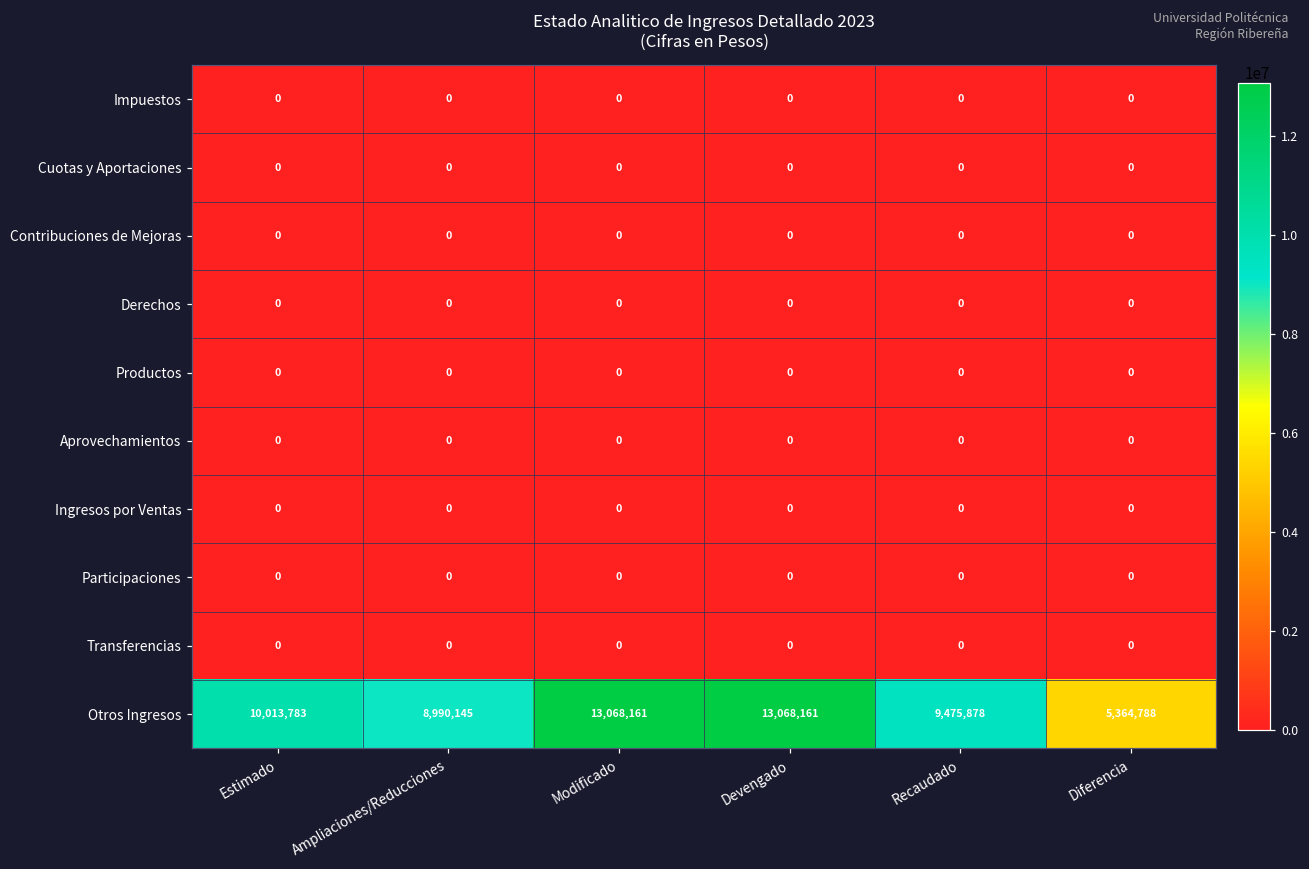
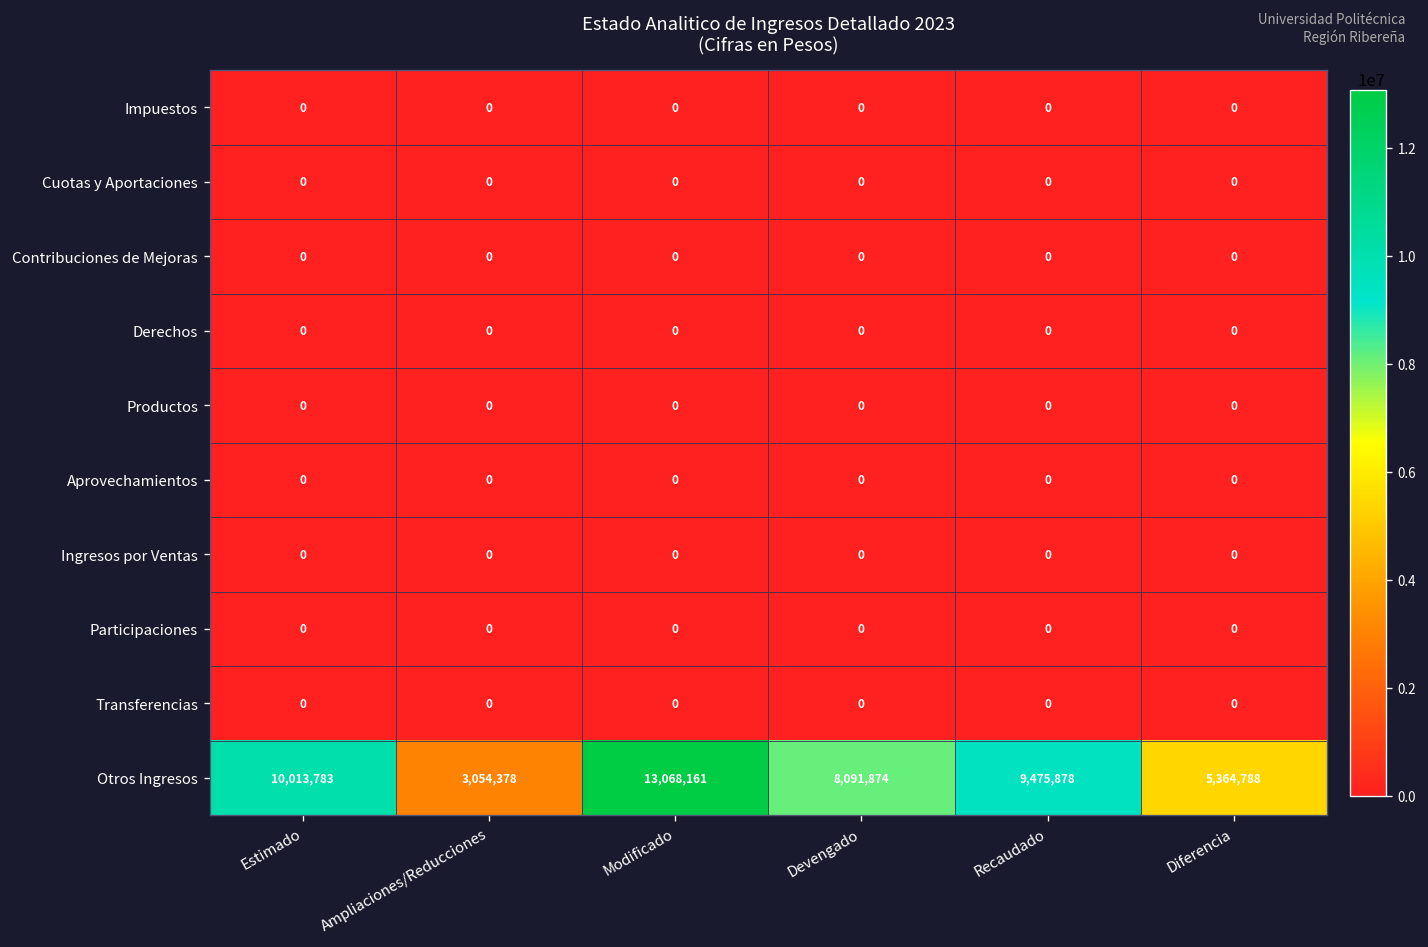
Otros Ingresos, Ampliaciones/Reducciones: 8,990,145 -> 3,054,378
Otros Ingresos, Devengado: 13,068,161 -> 8,091,874
